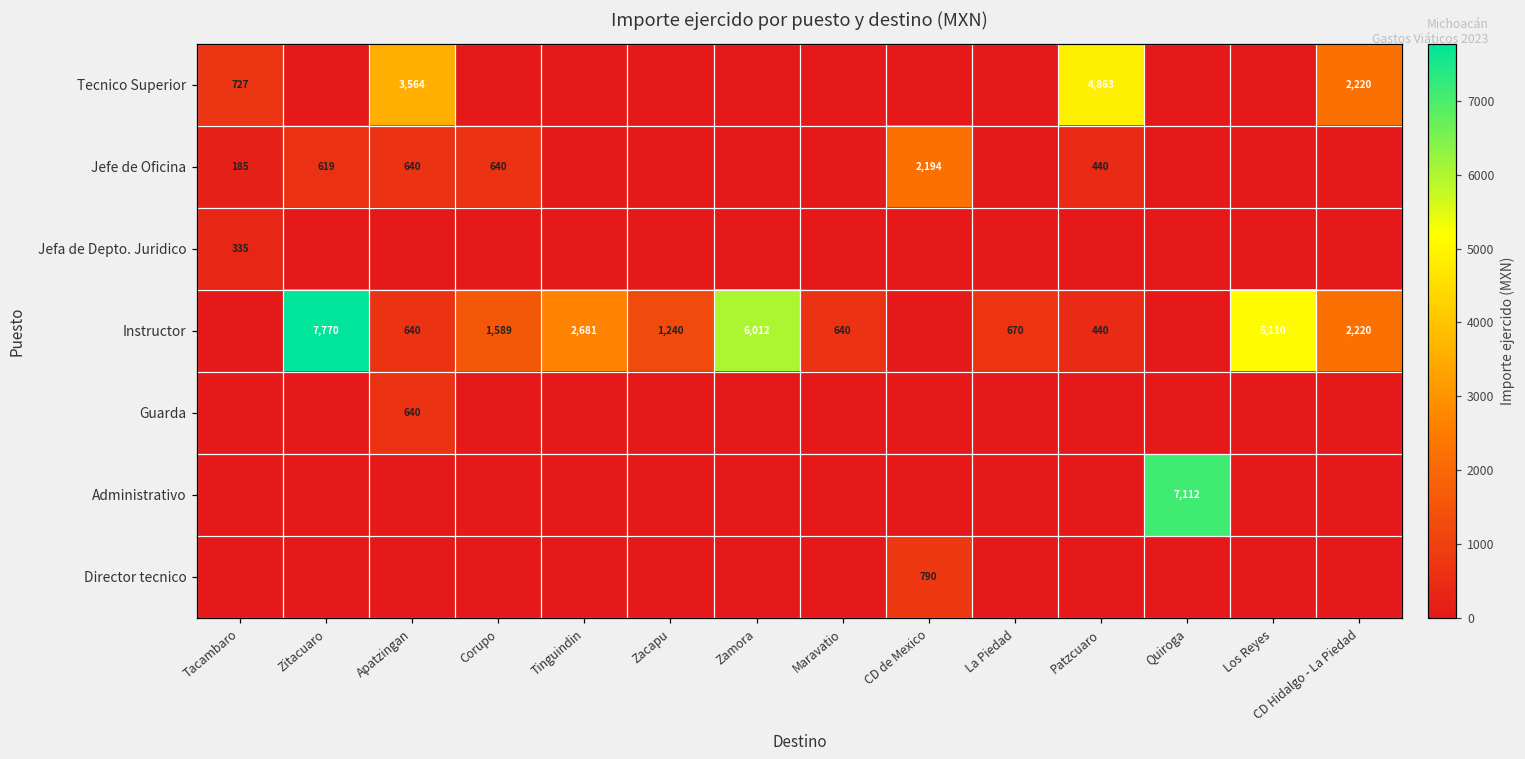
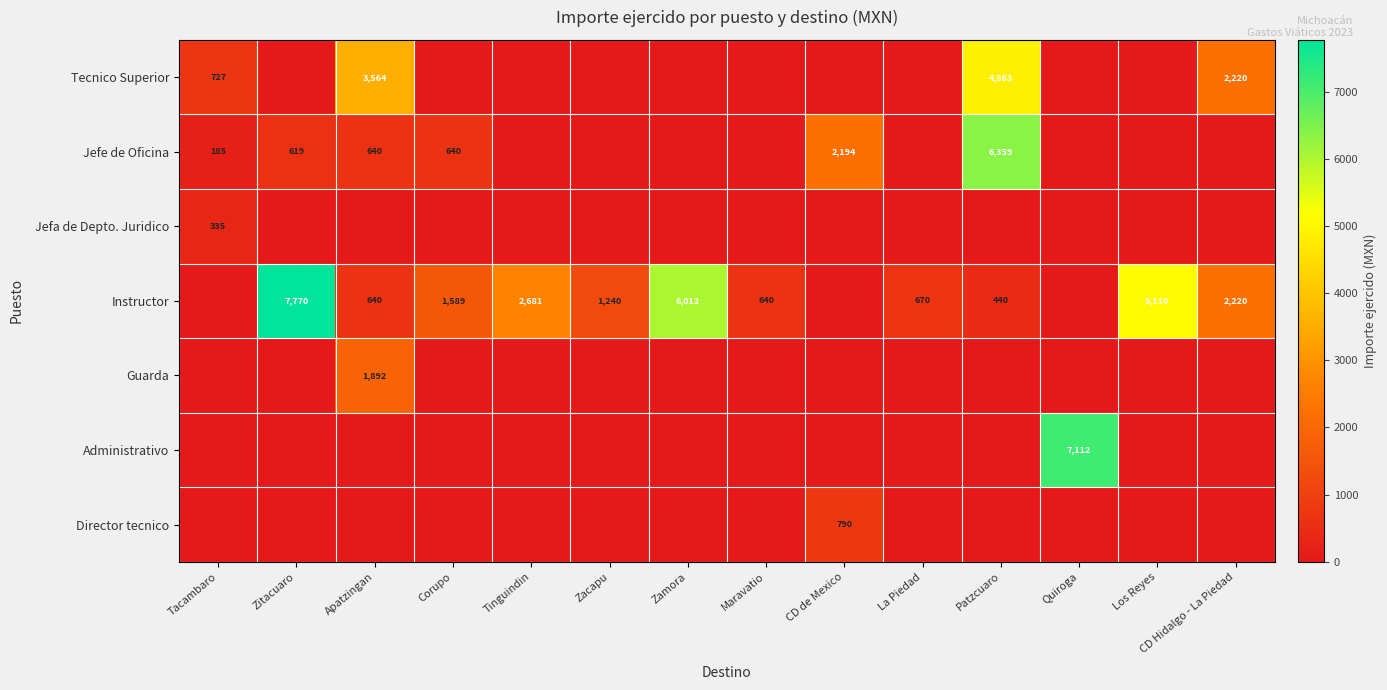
Jefe de Oficina, Patzcuaro: 440 -> 6,359
Guarda, Apatzingan: 640 -> 1,892
